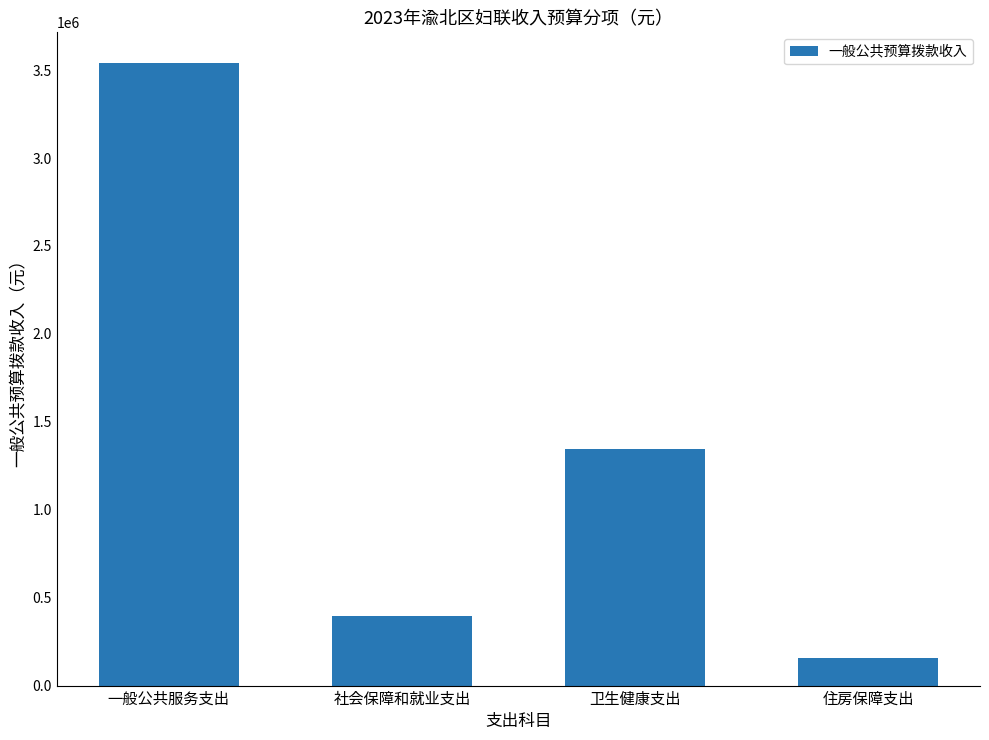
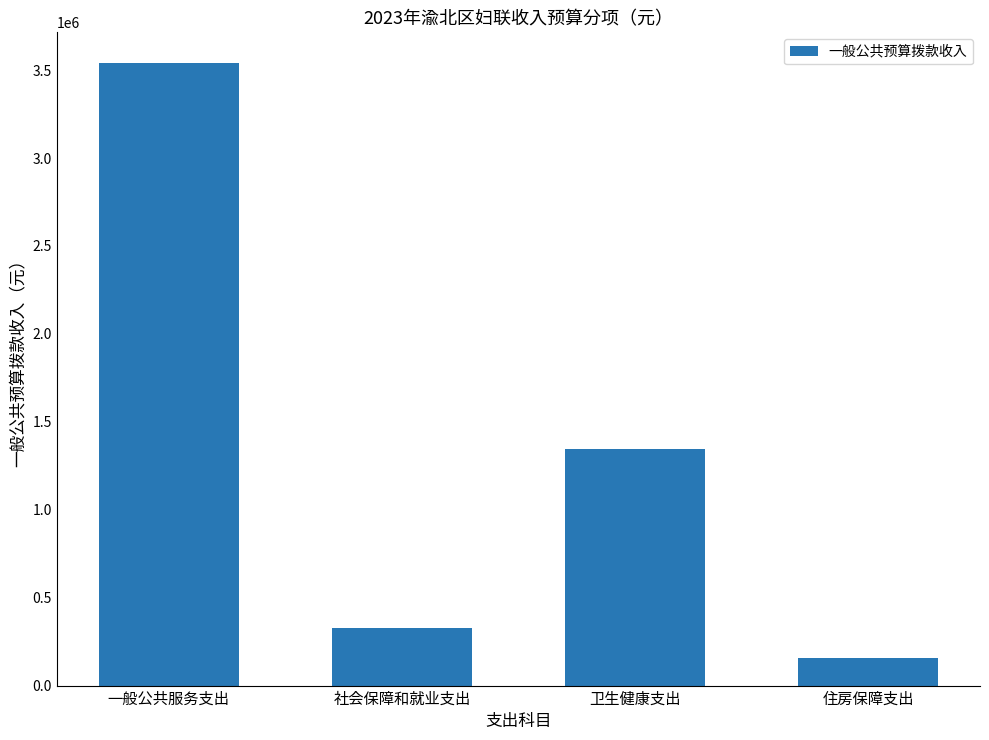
社会保障和就业支出: 400000 -> 330000
